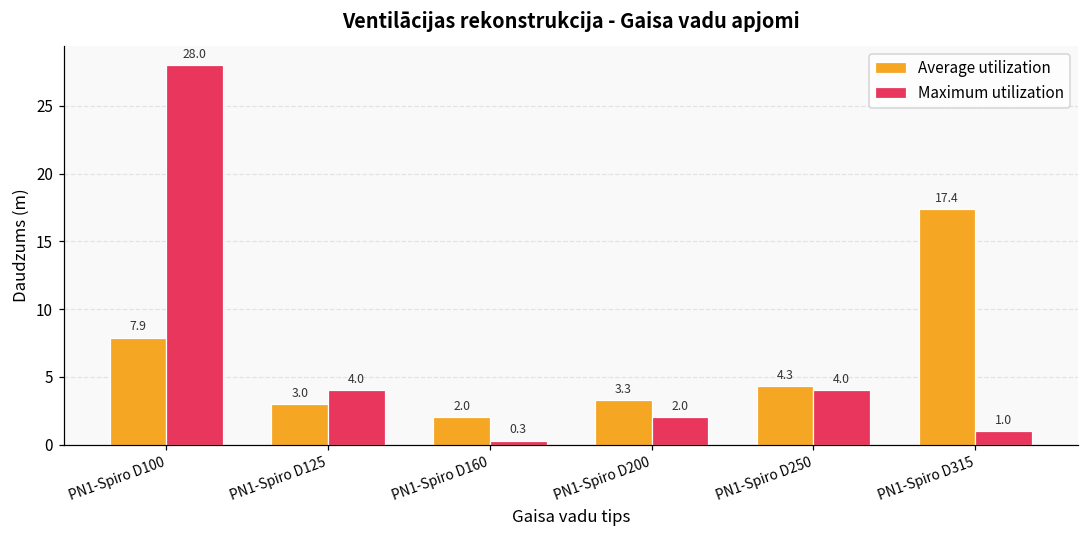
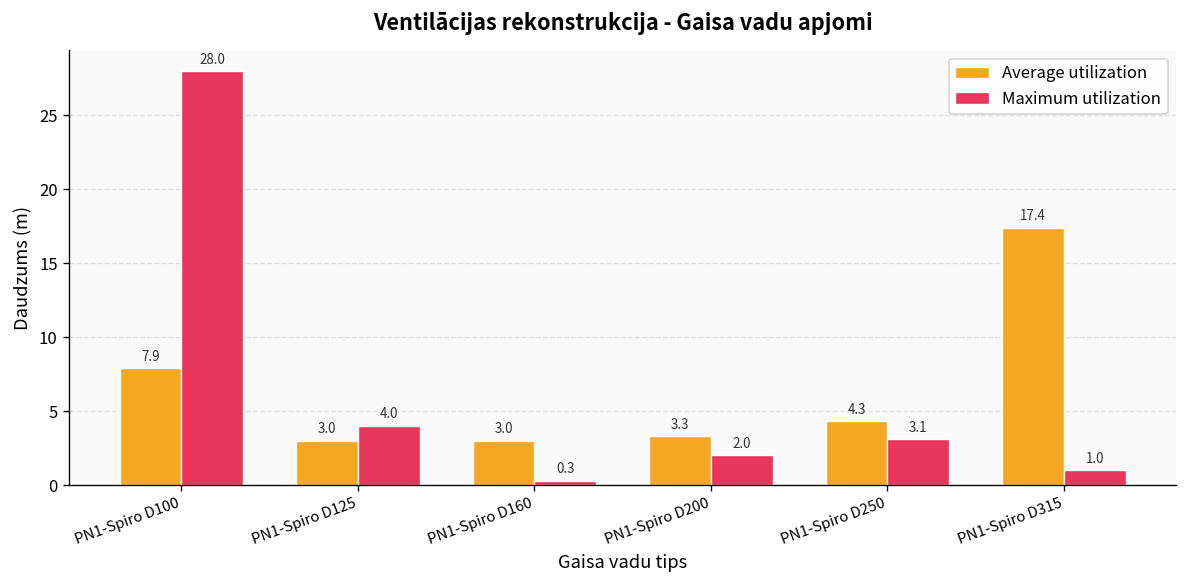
Average utilization, PN1-Spiro D160: 2.0 -> 3.0
Maximum utilization, PN1-Spiro D250: 4.0 -> 3.1
